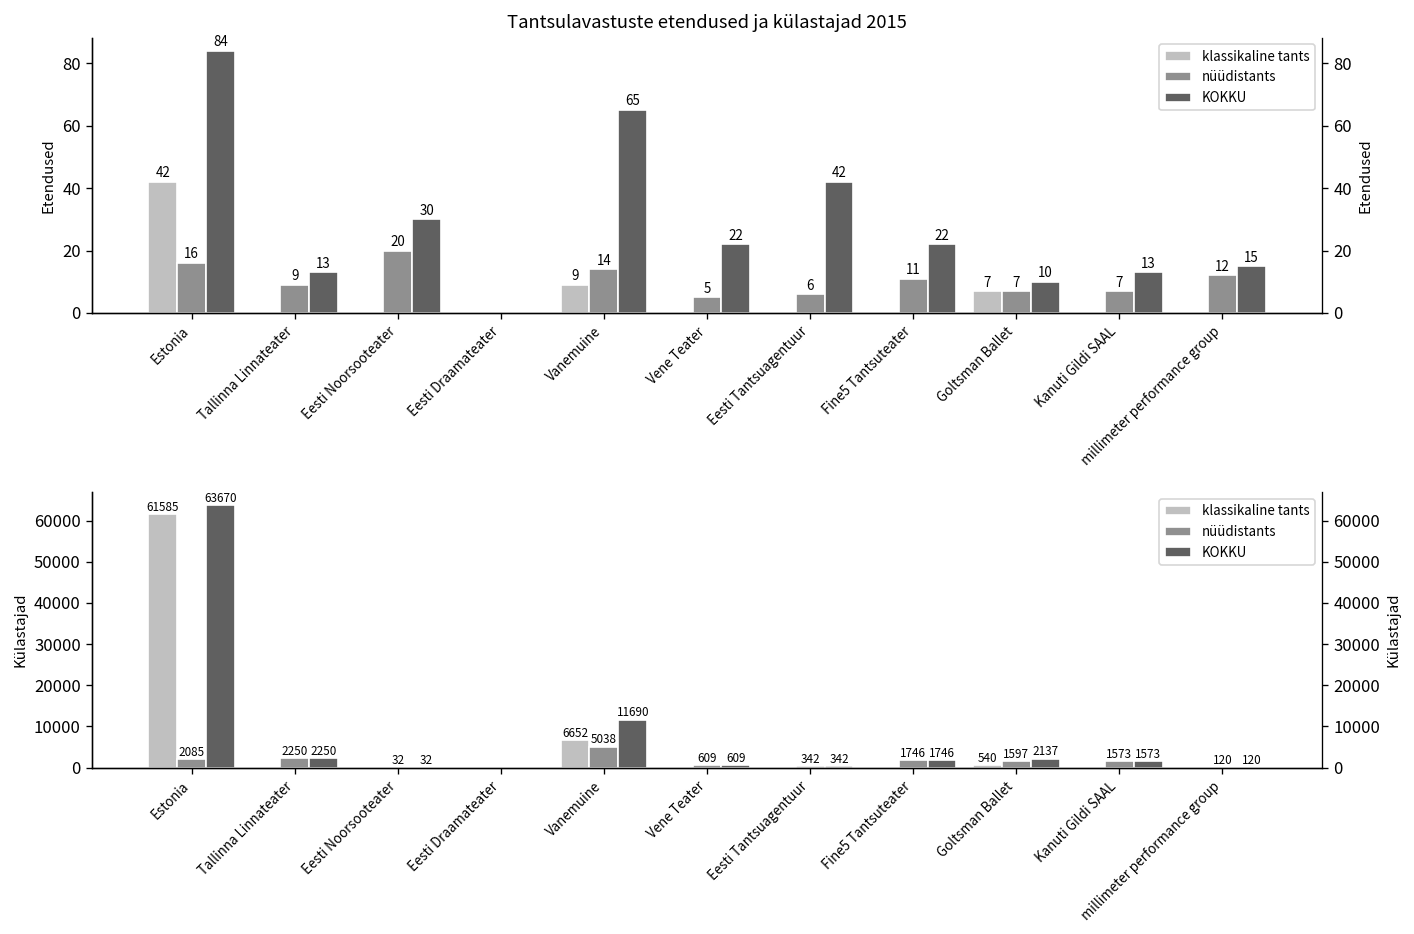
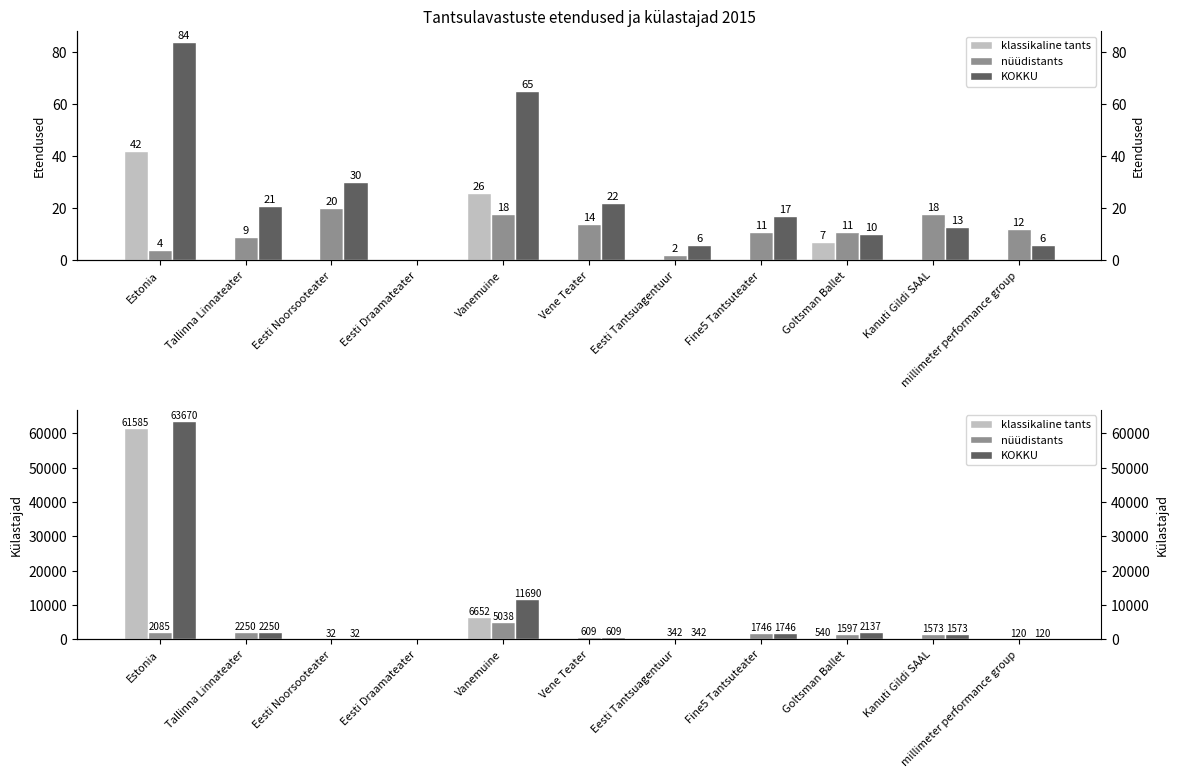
Tantsulavastuste etendused ja külastajad 2015, nüüdistants, Estonia: 16 -> 4
Tantsulavastuste etendused ja külastajad 2015, KOKKU, Tallinna Linnateater: 13 -> 21
Tantsulavastuste etendused ja külastajad 2015, klassikaline tants, Vanemuine: 9 -> 26
Tantsulavastuste etendused ja külastajad 2015, nüüdistants, Vanemuine: 14 -> 18
Tantsulavastuste etendused ja külastajad 2015, nüüdistants, Vene Teater: 5 -> 14
Tantsulavastuste etendused ja külastajad 2015, nüüdistants, Eesti Tantsuagentuur: 6 -> 2
Tantsulavastuste etendused ja külastajad 2015, KOKKU, Eesti Tantsuagentuur: 42 -> 6
Tantsulavastuste etendused ja külastajad 2015, KOKKU, Fine5 Tantsuteater: 22 -> 17
Tantsulavastuste etendused ja külastajad 2015, nüüdistants, Goltsman Ballet: 7 -> 11
Tantsulavastuste etendused ja külastajad 2015, nüüdistants, Kanuti Gildi SAAL: 7 -> 18
Tantsulavastuste etendused ja külastajad 2015, KOKKU, millimeter performance group: 15 -> 6
